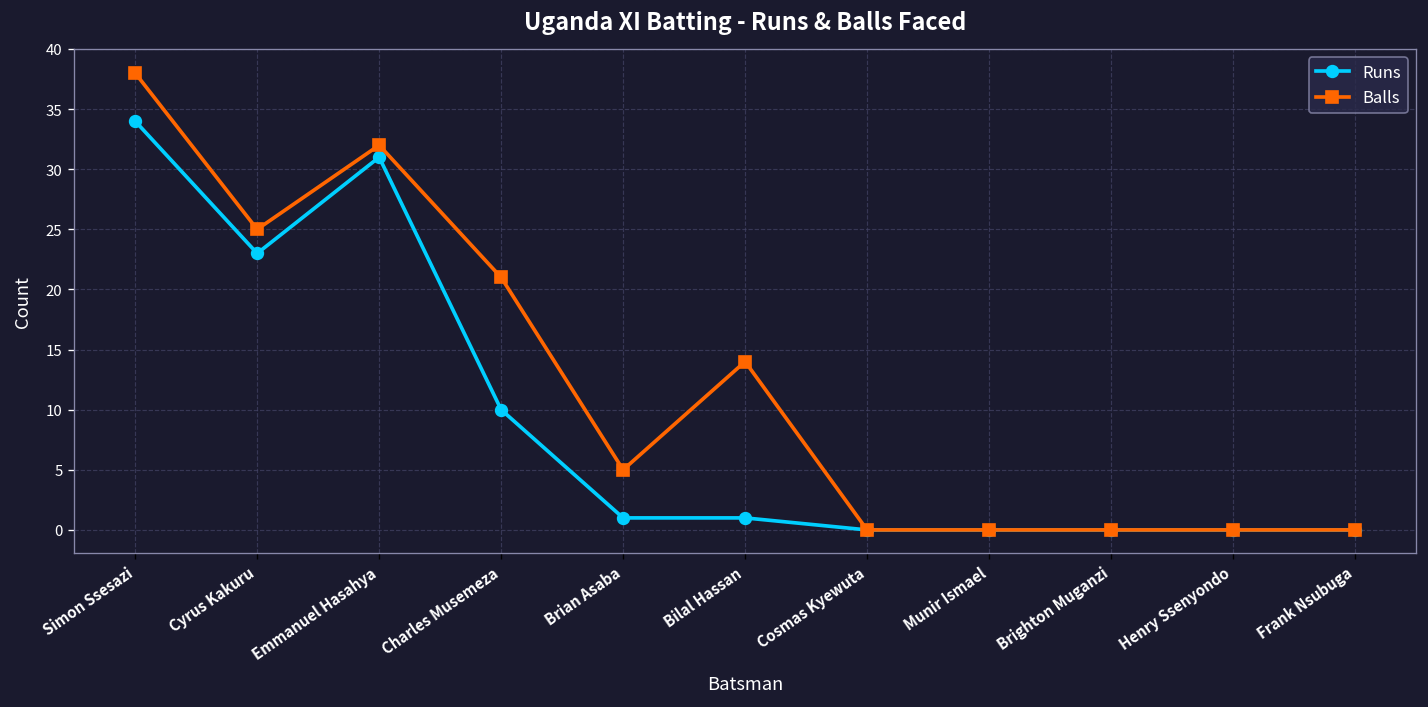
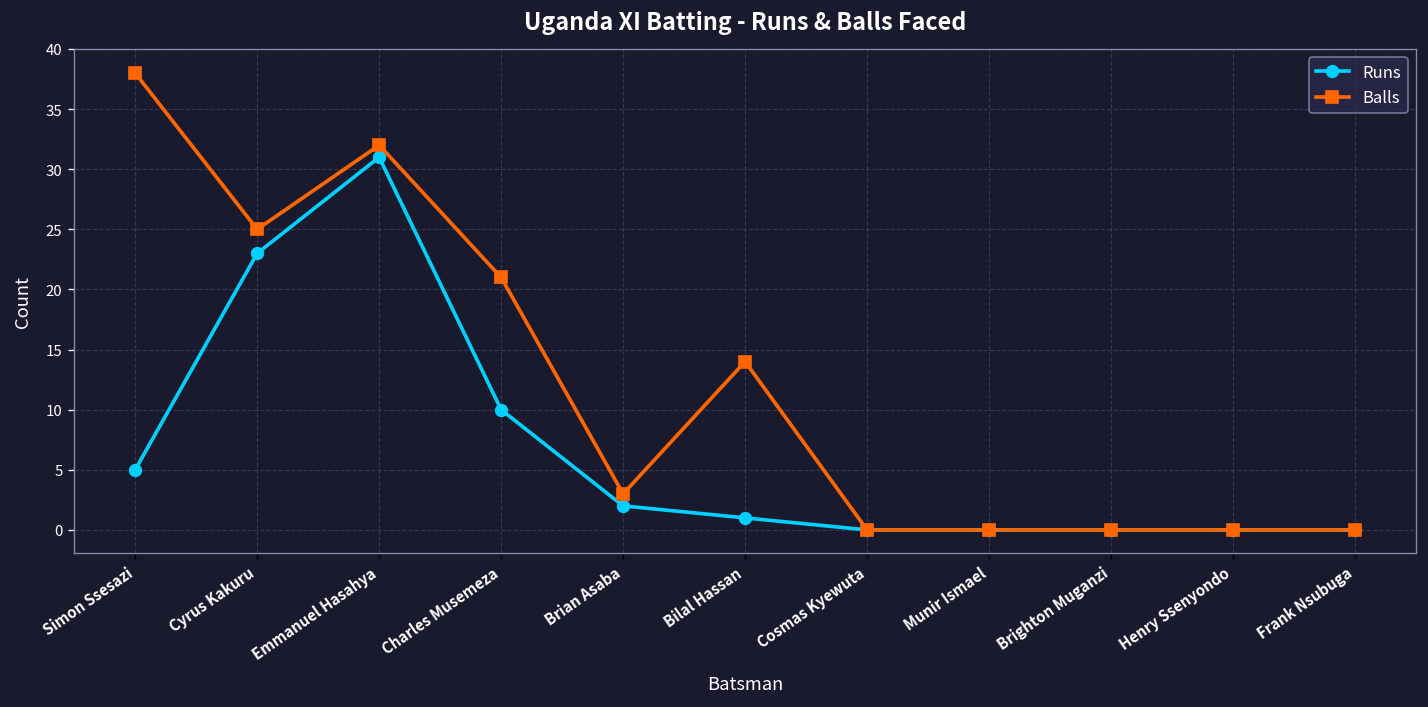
Runs, Simon Ssesazi: 34 -> 5
Runs, Brian Asaba: 1 -> 2
Balls, Brian Asaba: 5 -> 3
